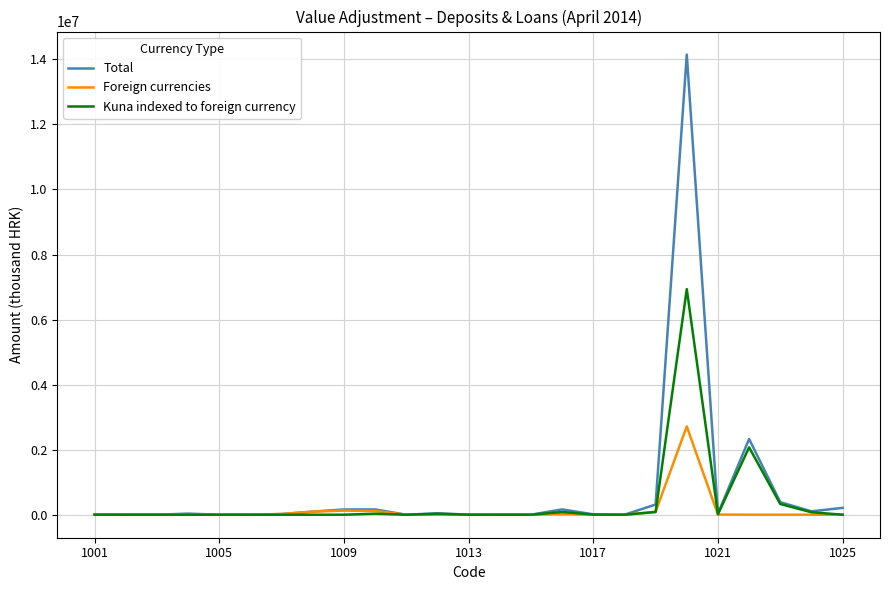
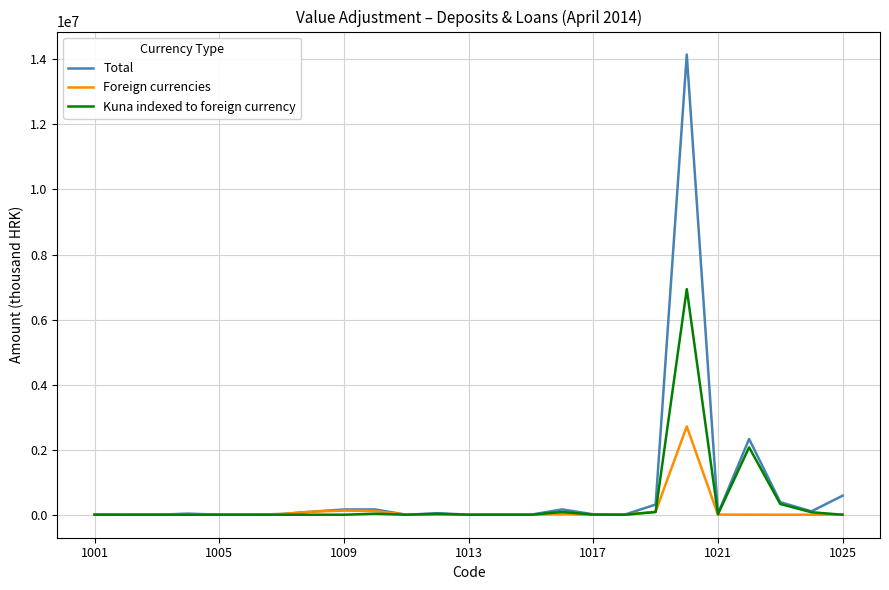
Total, 1025: 200000 -> 600000
